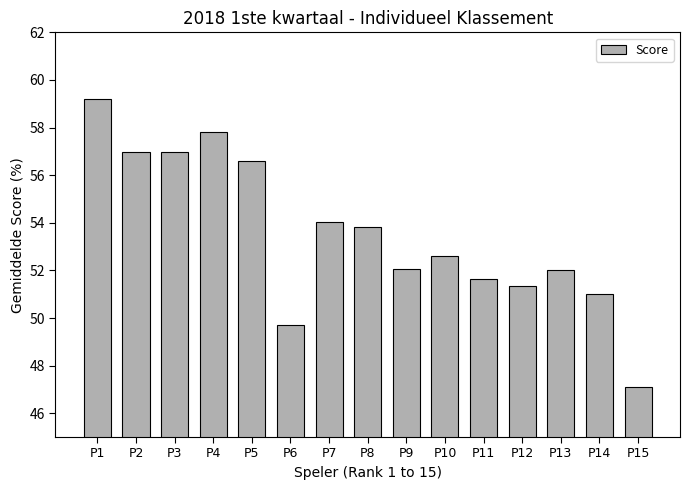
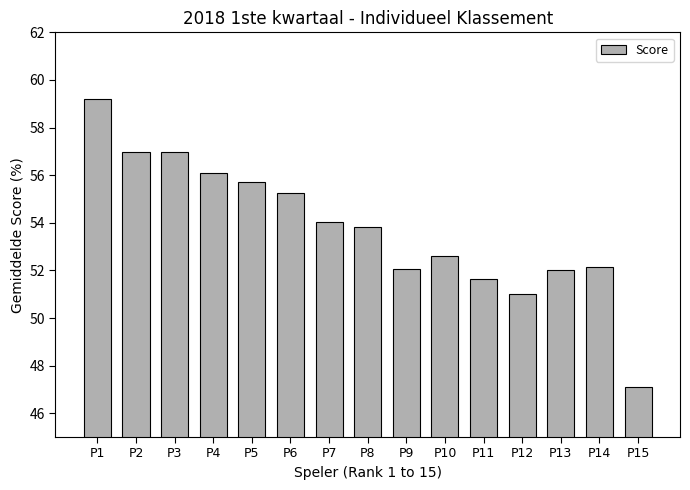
P4: 57.8 -> 56.1
P5: 56.6 -> 55.7
P6: 49.7 -> 55.2
P12: 51.4 -> 51.0
P14: 51.0 -> 52.1
